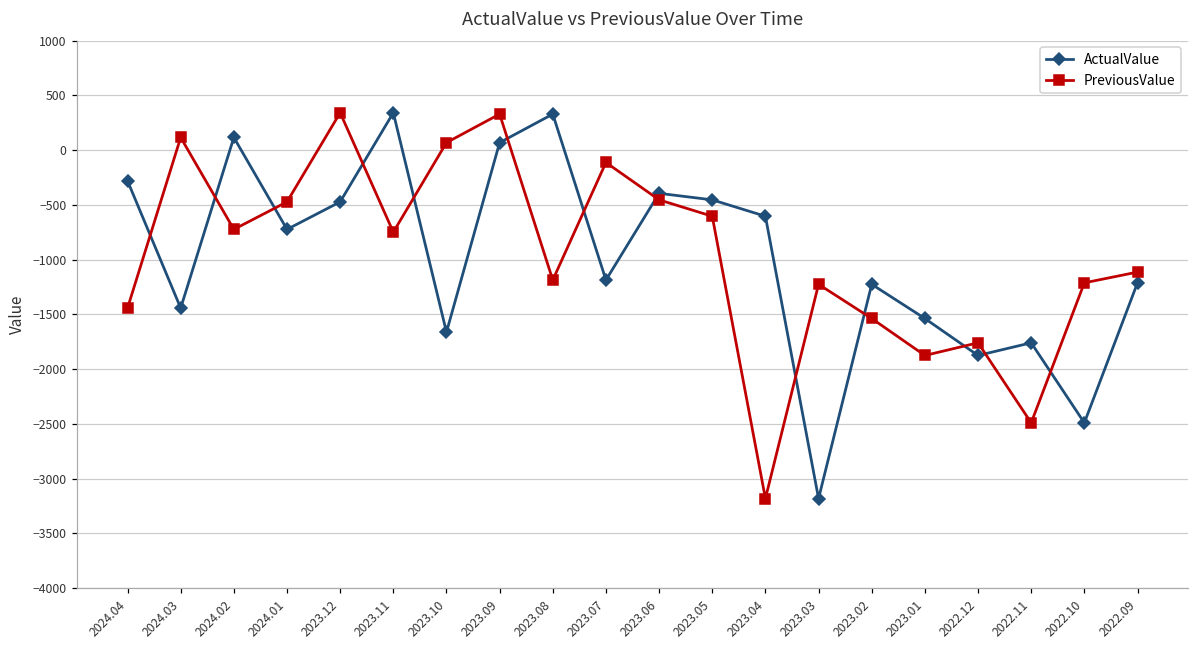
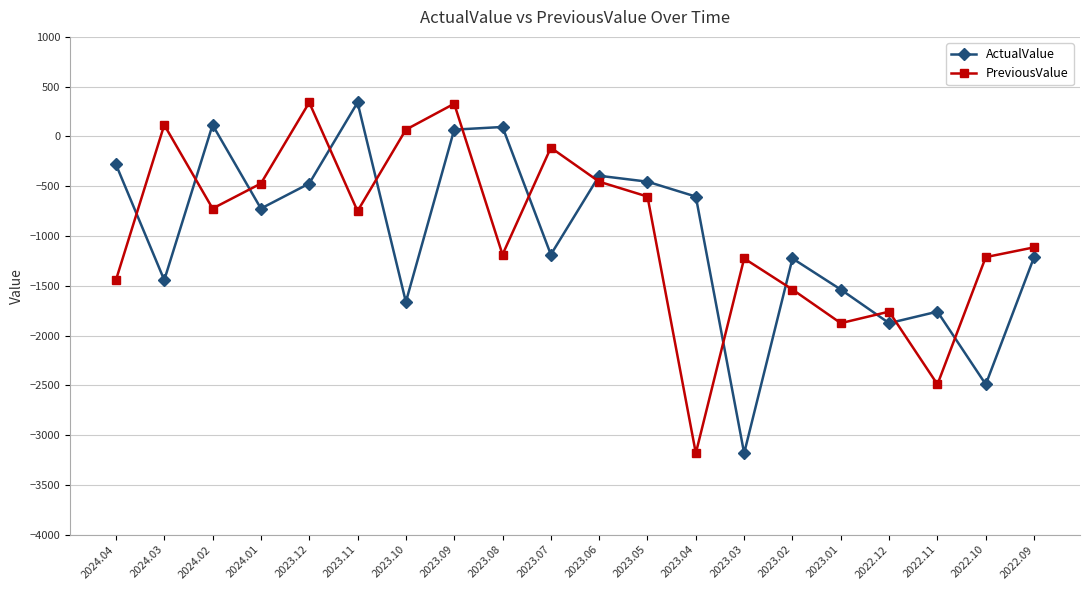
ActualValue, 2023.08: 300 -> 100
